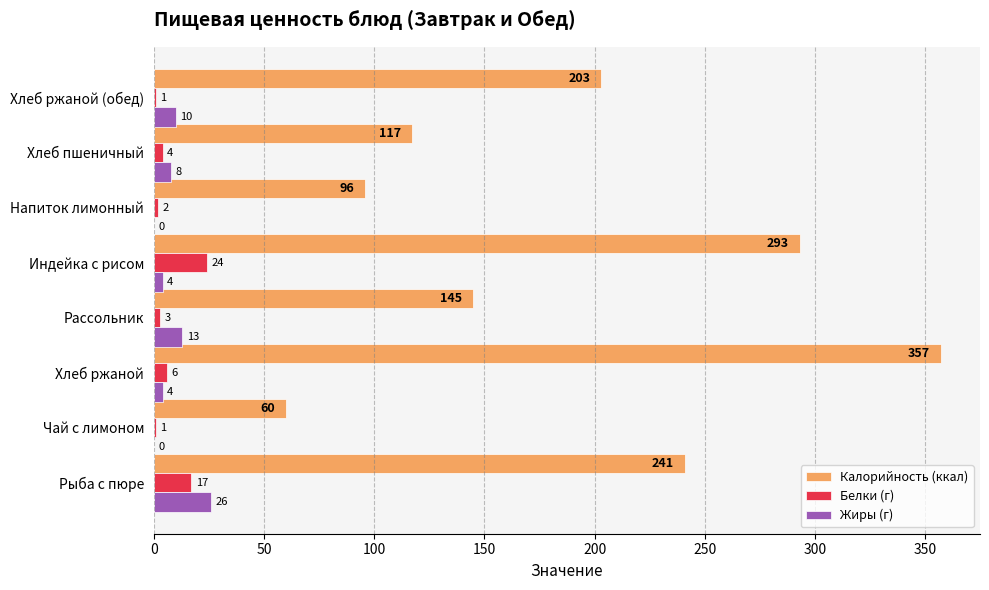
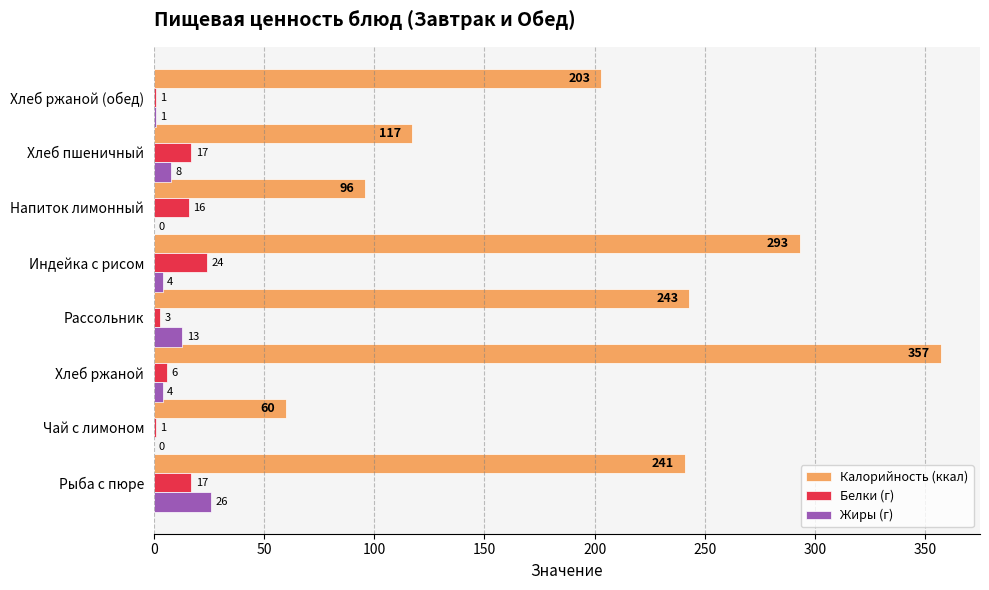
Жиры (г), Хлеб ржаной (обед): 10 -> 1
Белки (г), Хлеб пшеничный: 4 -> 17
Белки (г), Напиток лимонный: 2 -> 16
Калорийность (ккал), Рассольник: 145 -> 243
